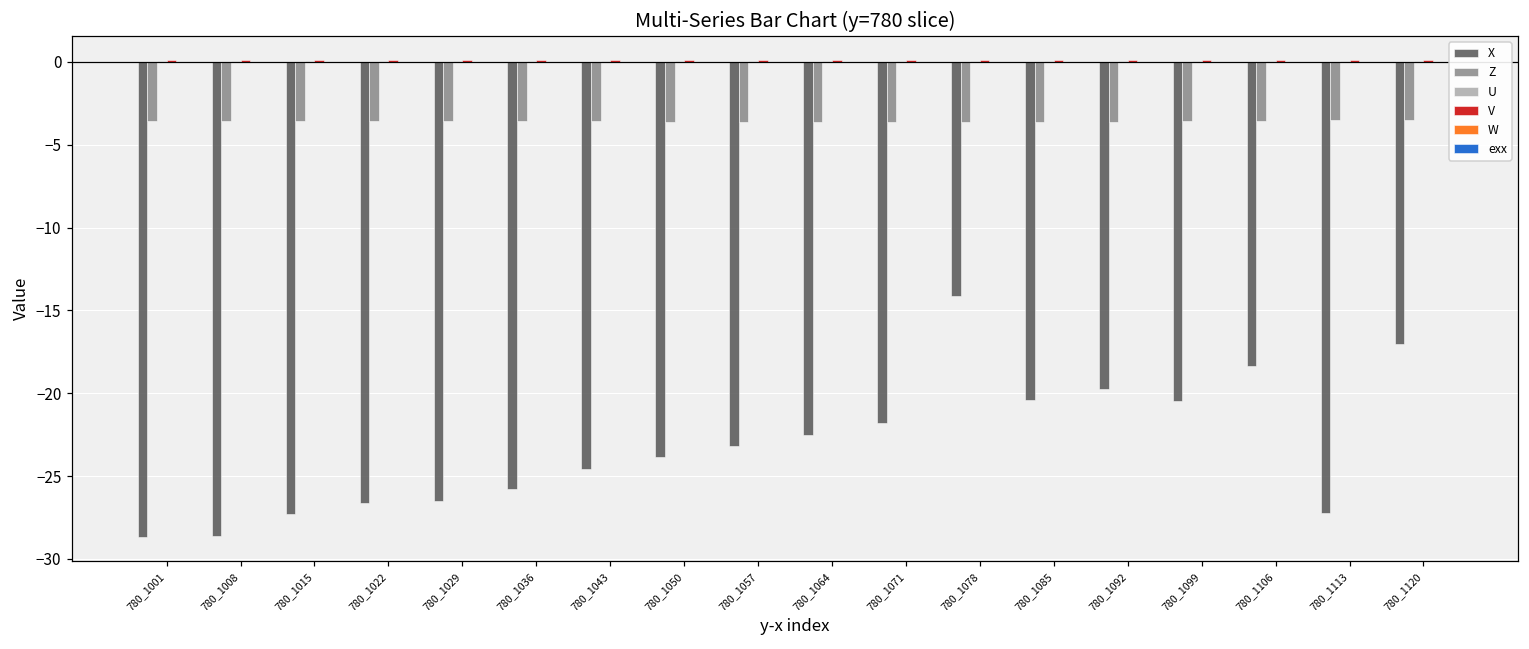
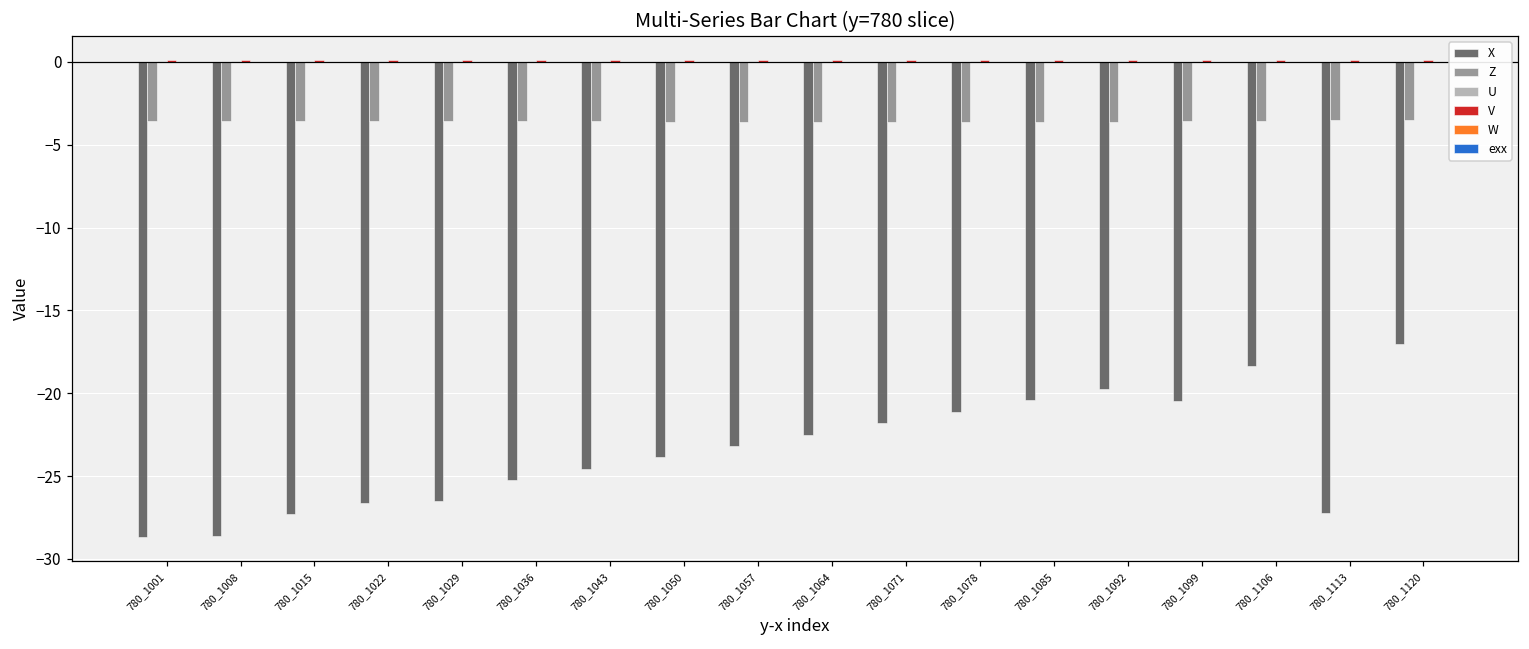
X, 780_1036: -25.8 -> -25.2
X, 780_1078: -14.1 -> -21.1
